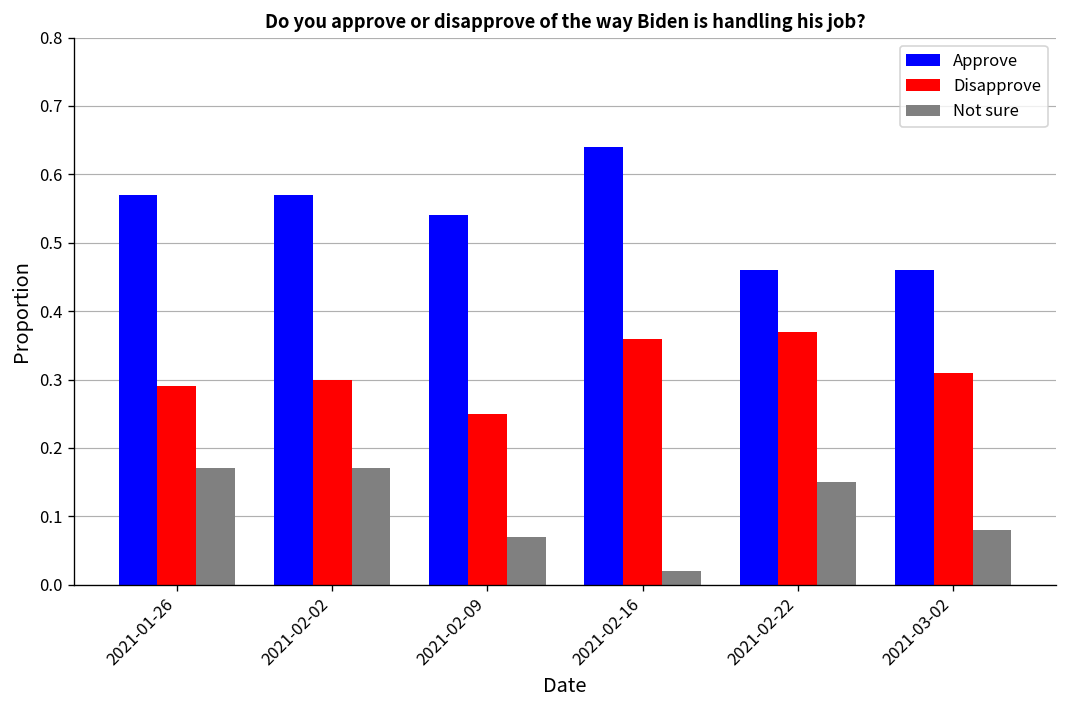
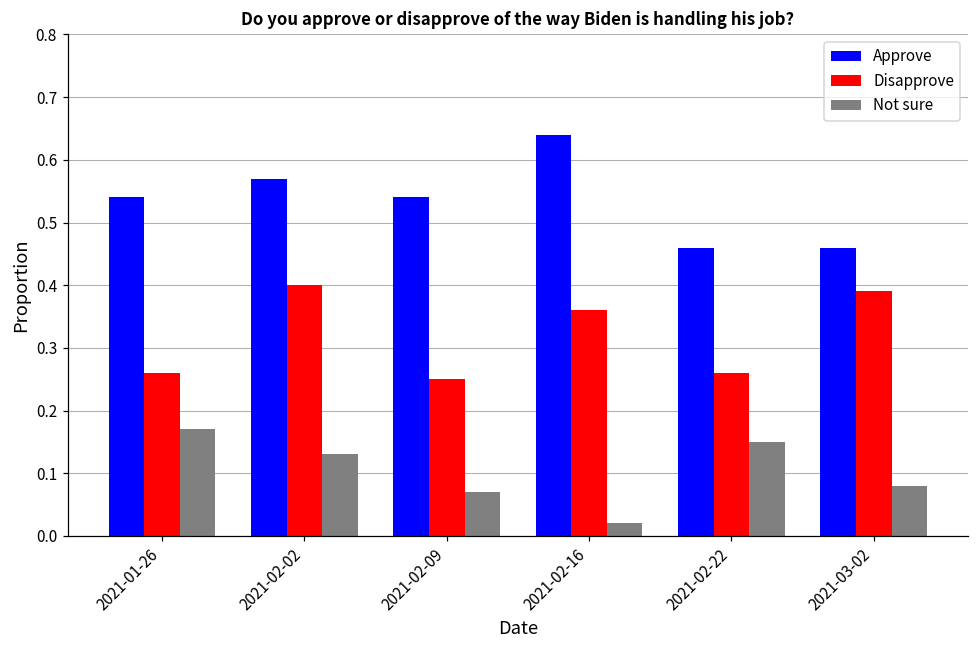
Approve, 2021-01-26: 0.57 -> 0.54
Disapprove, 2021-01-26: 0.29 -> 0.26
Disapprove, 2021-02-02: 0.3 -> 0.4
Not sure, 2021-02-02: 0.17 -> 0.13
Disapprove, 2021-02-22: 0.37 -> 0.26
Disapprove, 2021-03-02: 0.31 -> 0.39
